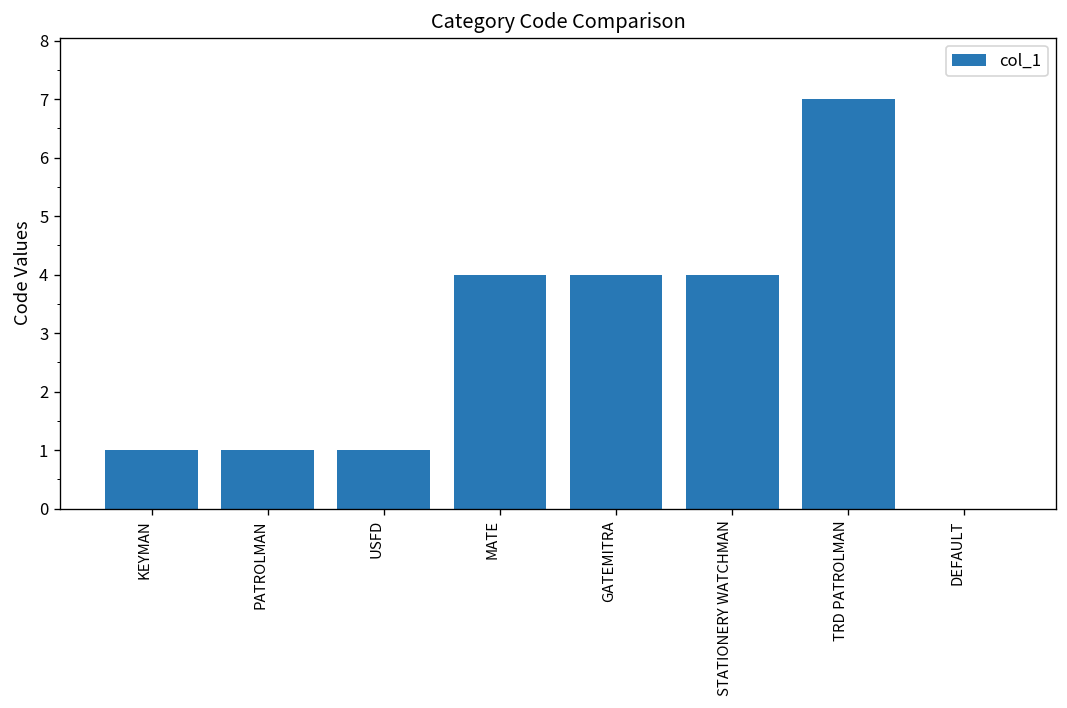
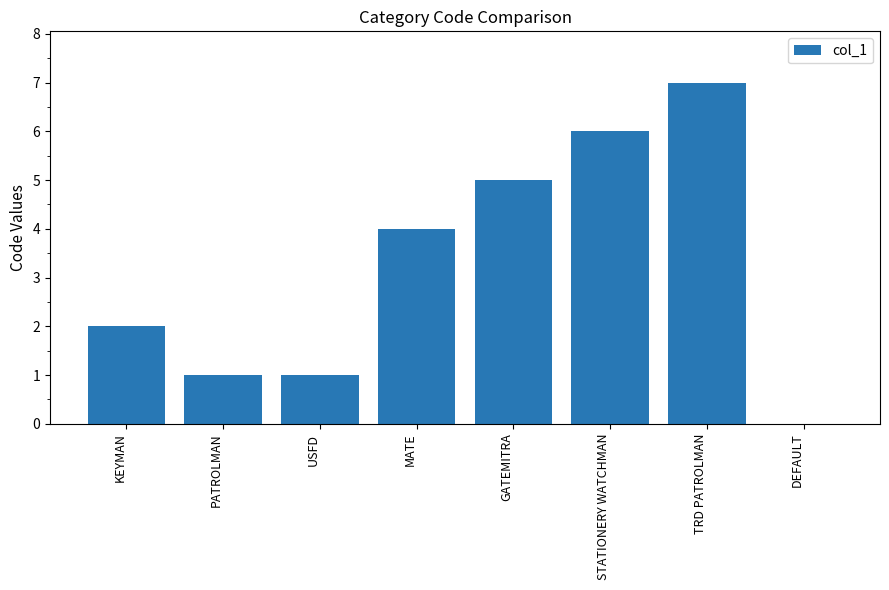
KEYMAN: 1 -> 2
GATEMITRA: 4 -> 5
STATIONERY WATCHMAN: 4 -> 6
